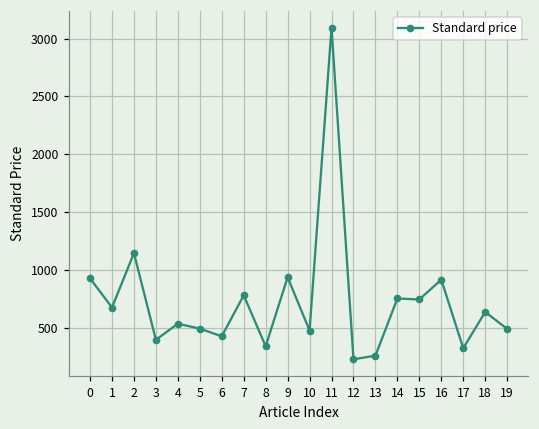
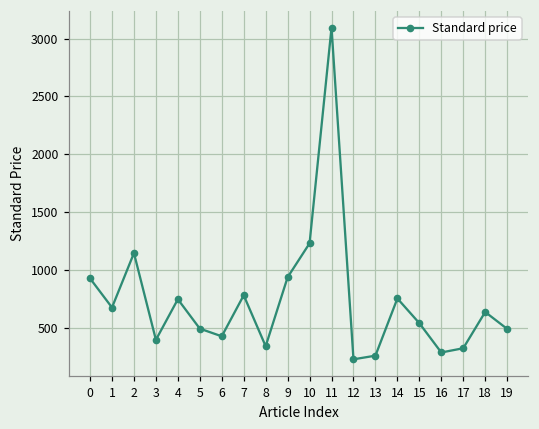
4: 530 -> 740
10: 470 -> 1230
15: 740 -> 540
16: 910 -> 280
